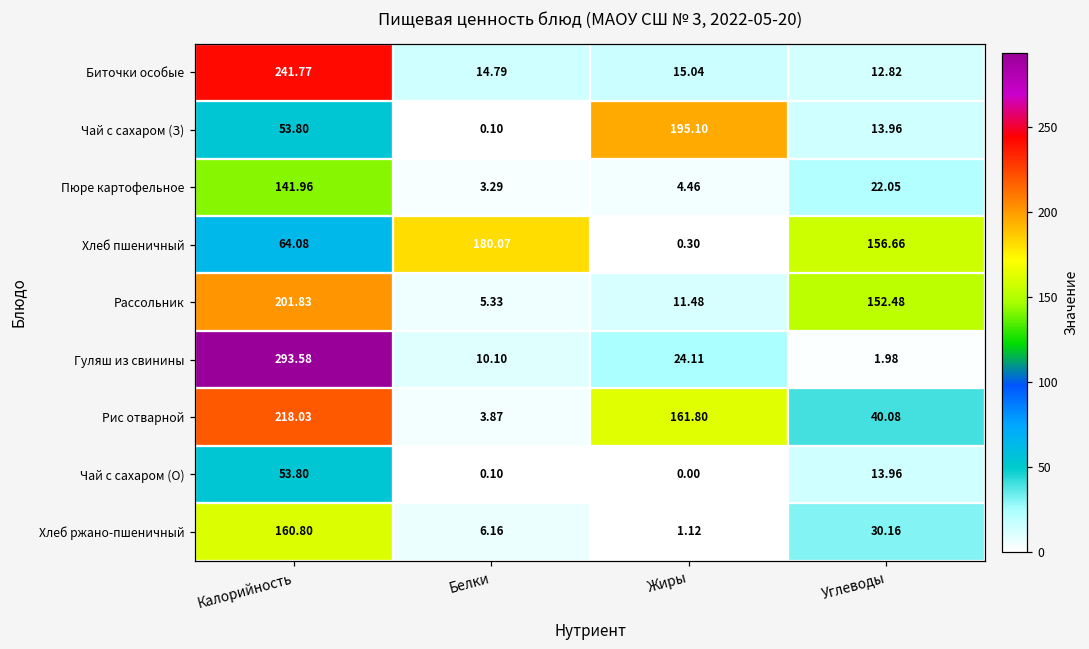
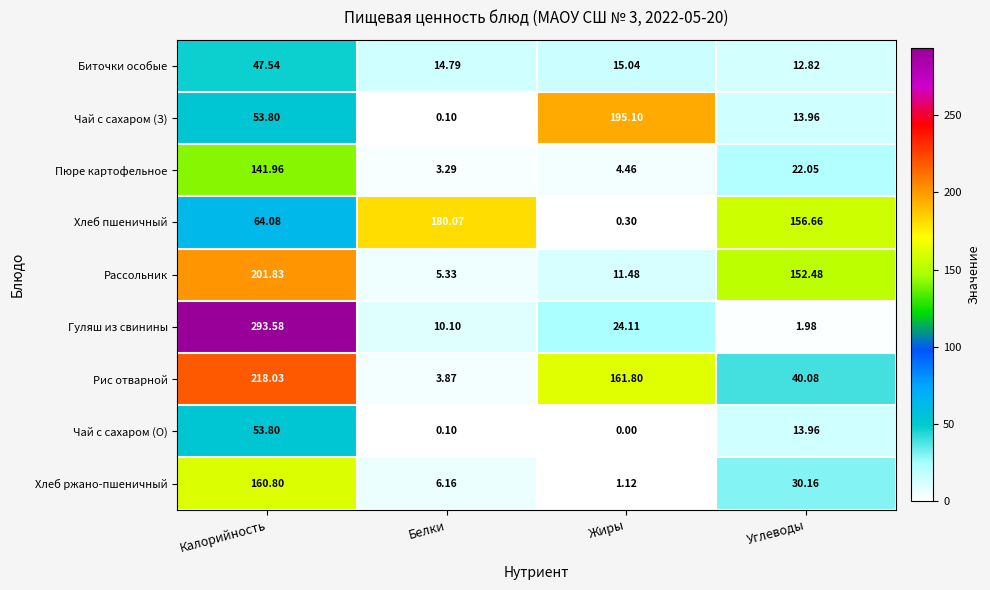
Биточки особые, Калорийность: 241.77 -> 47.54
